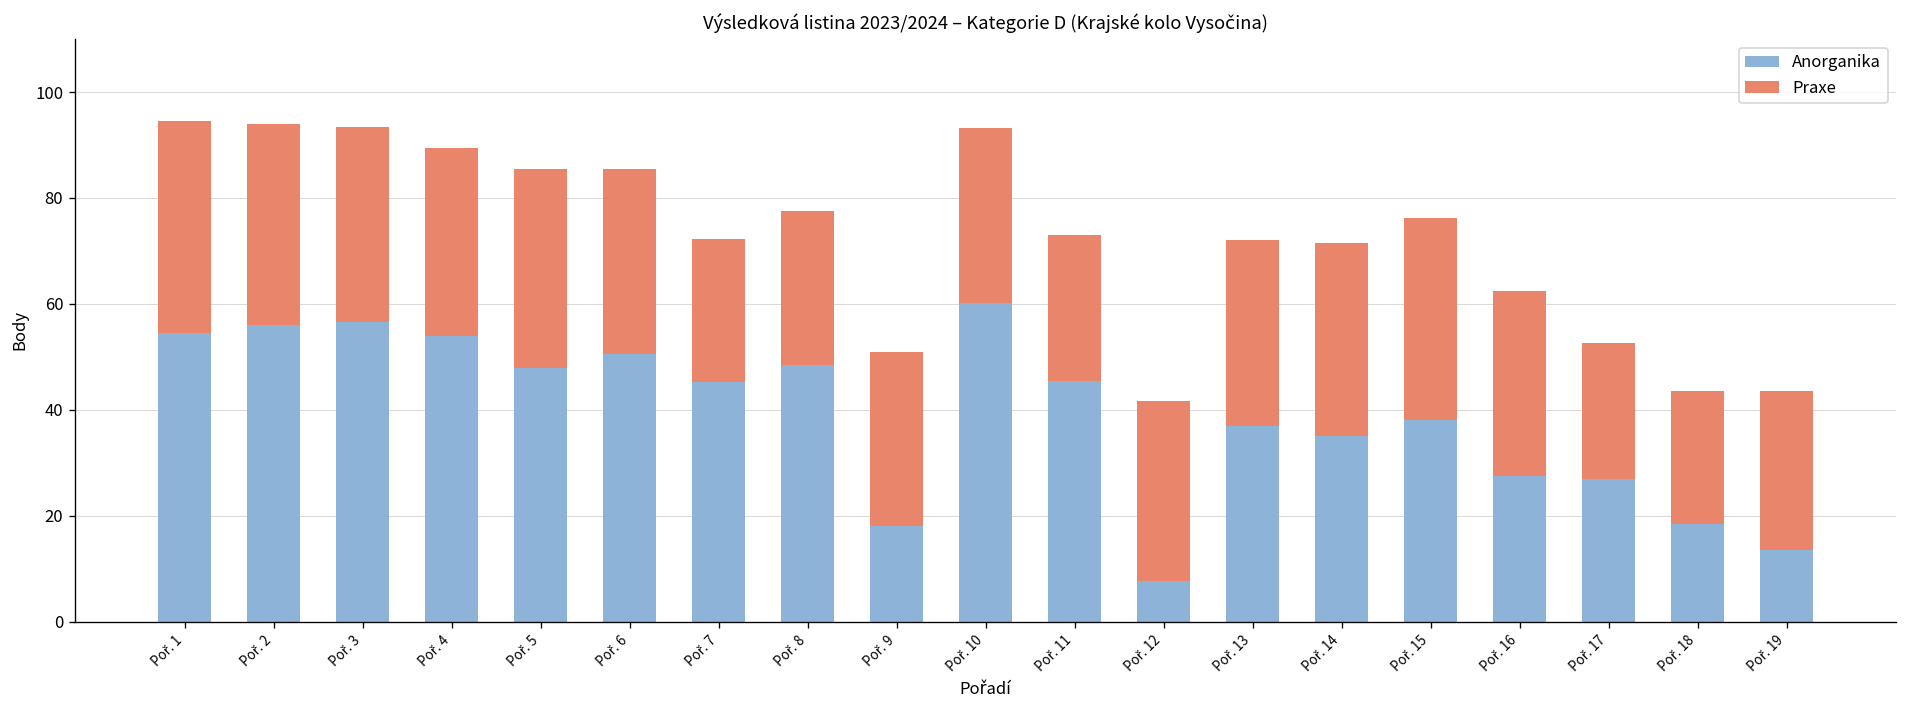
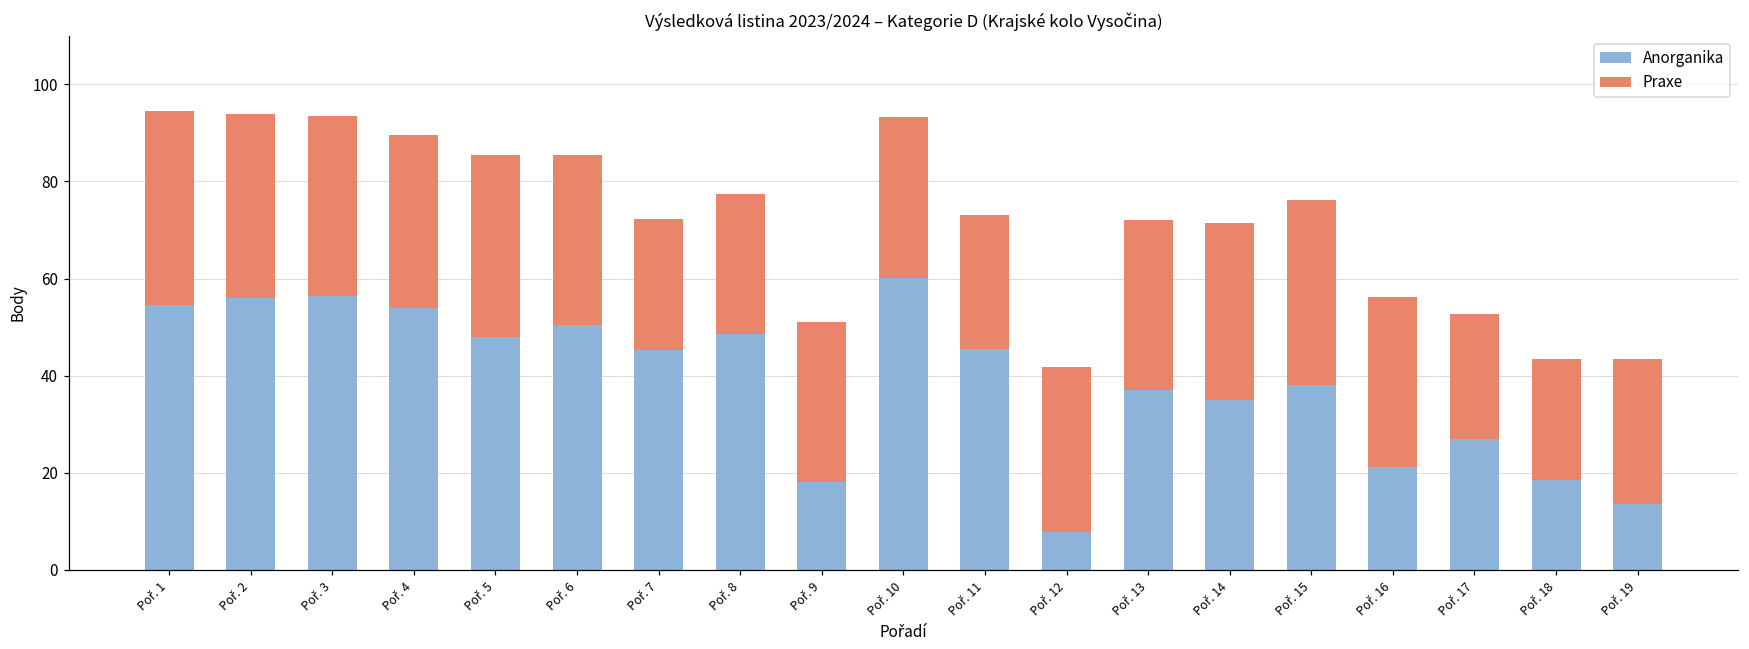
Anorganika, Poř. 16: 28 -> 21
